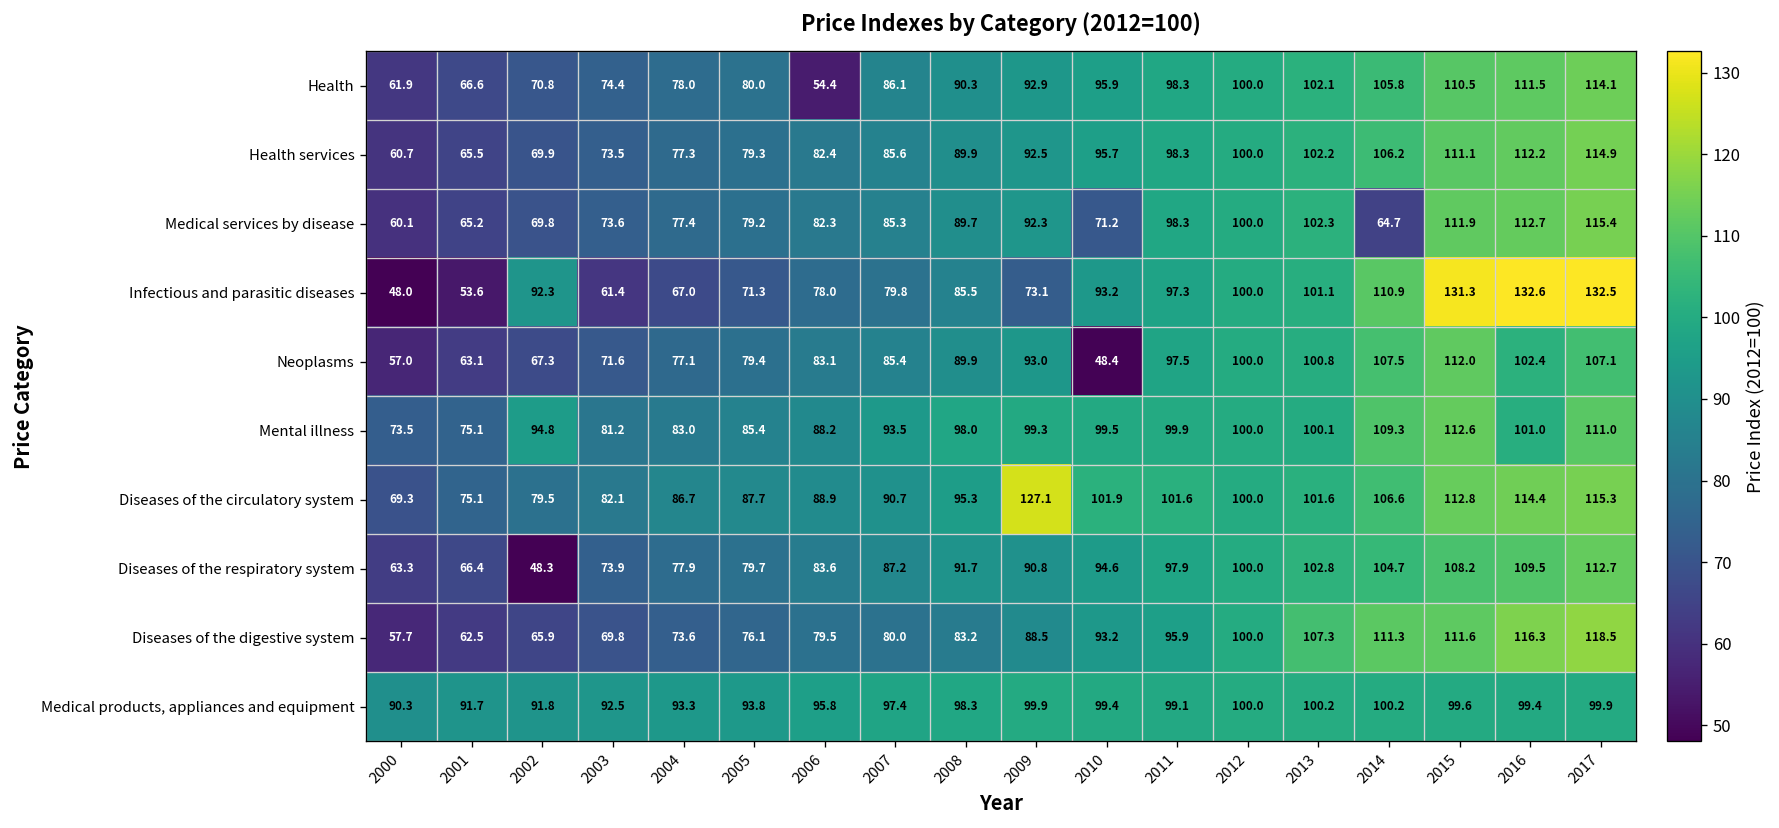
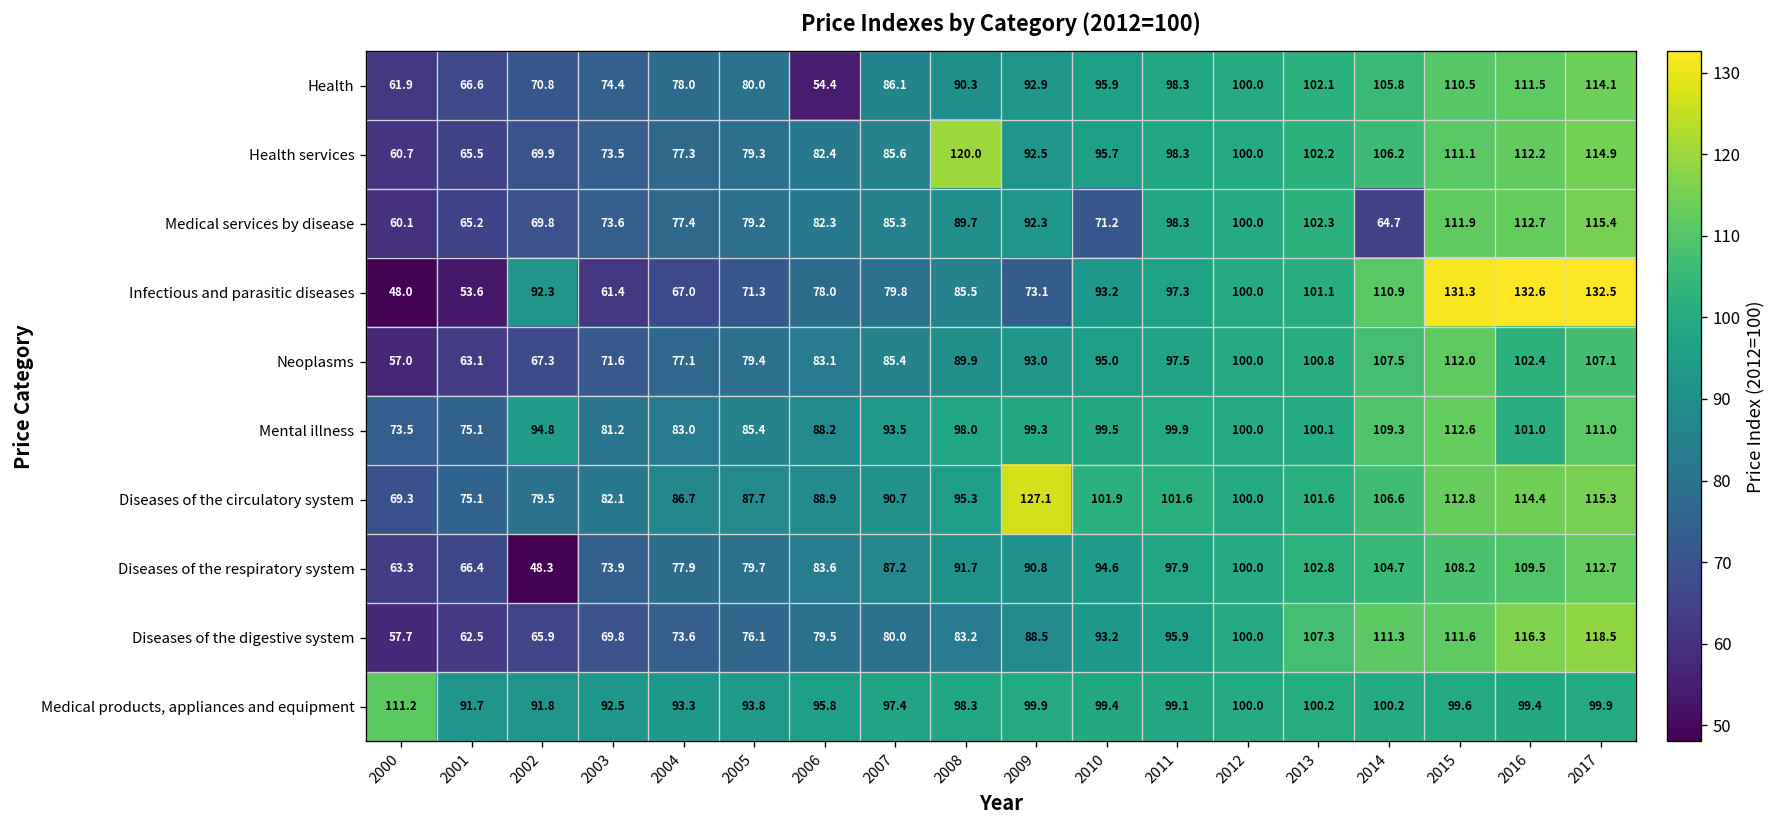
Health services, 2008: 89.9 -> 120.0
Neoplasms, 2010: 48.4 -> 95.0
Medical products, appliances and equipment, 2000: 90.3 -> 111.2
